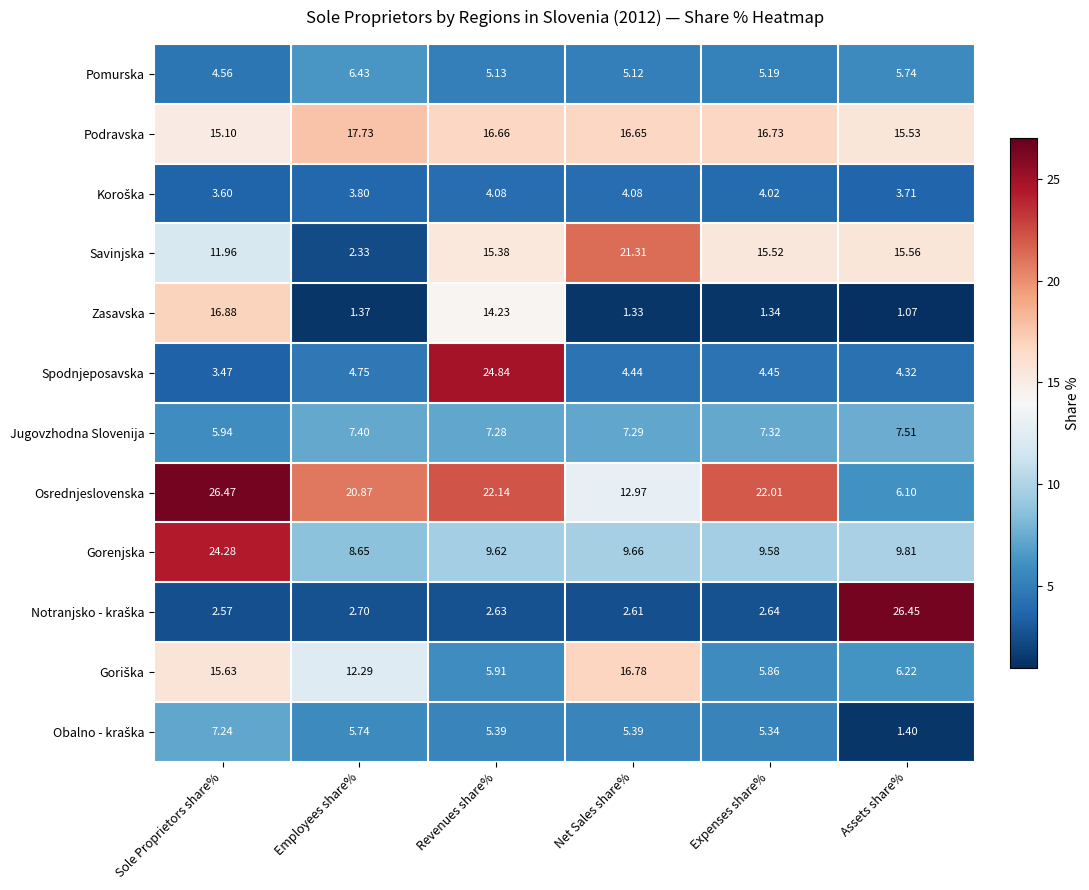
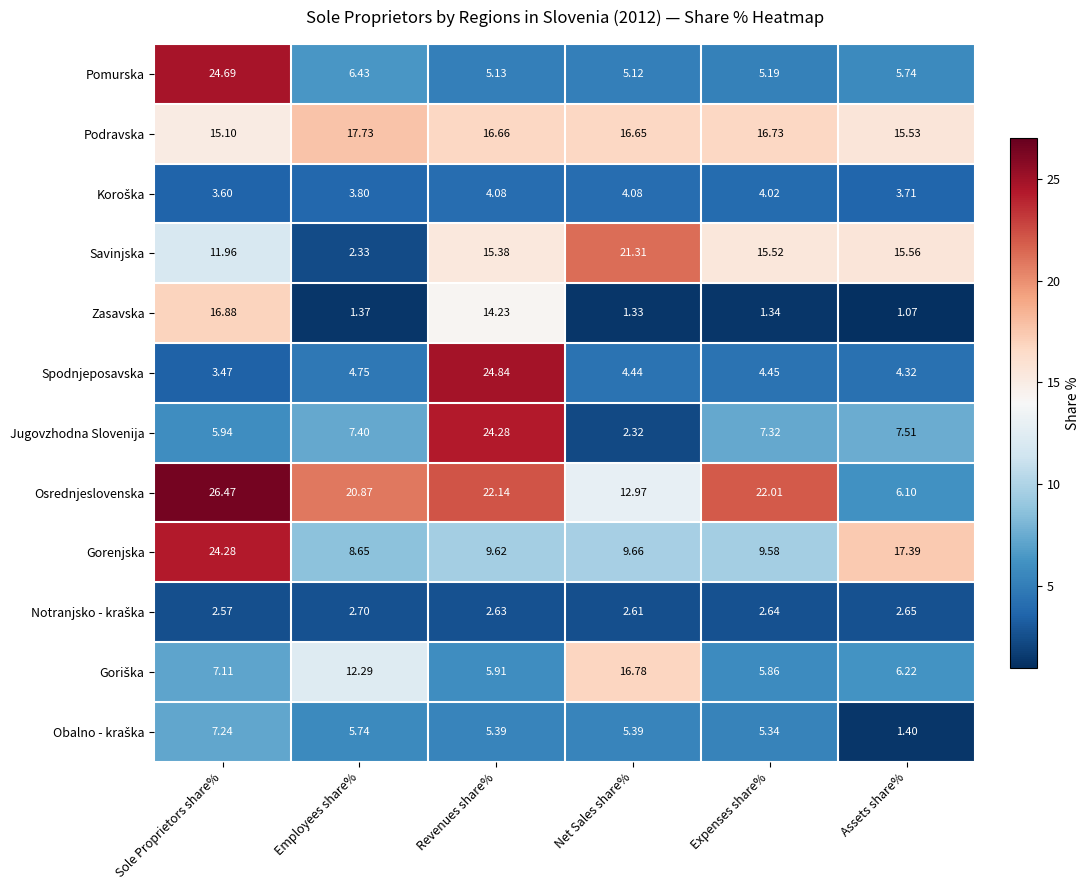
Pomurska, Sole Proprietors share%: 4.56 -> 24.69
Jugovzhodna Slovenija, Revenues share%: 7.28 -> 24.28
Jugovzhodna Slovenija, Net Sales share%: 7.29 -> 2.32
Gorenjska, Assets share%: 9.81 -> 17.39
Notranjsko - kraška, Assets share%: 26.45 -> 2.65
Goriška, Sole Proprietors share%: 15.63 -> 7.11
